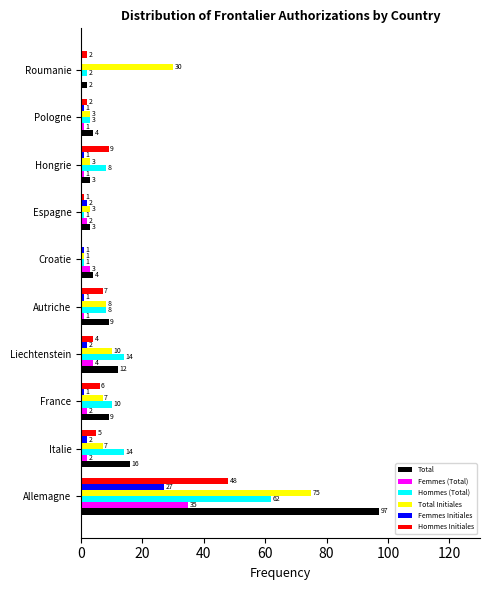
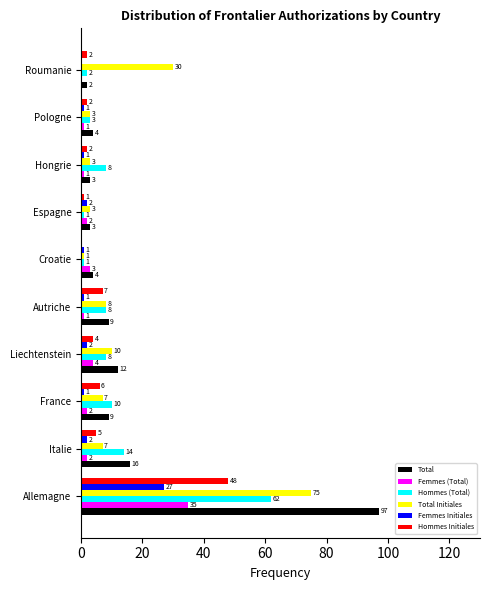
Hommes Initiales, Hongrie: 9 -> 2
Hommes (Total), Liechtenstein: 14 -> 8
